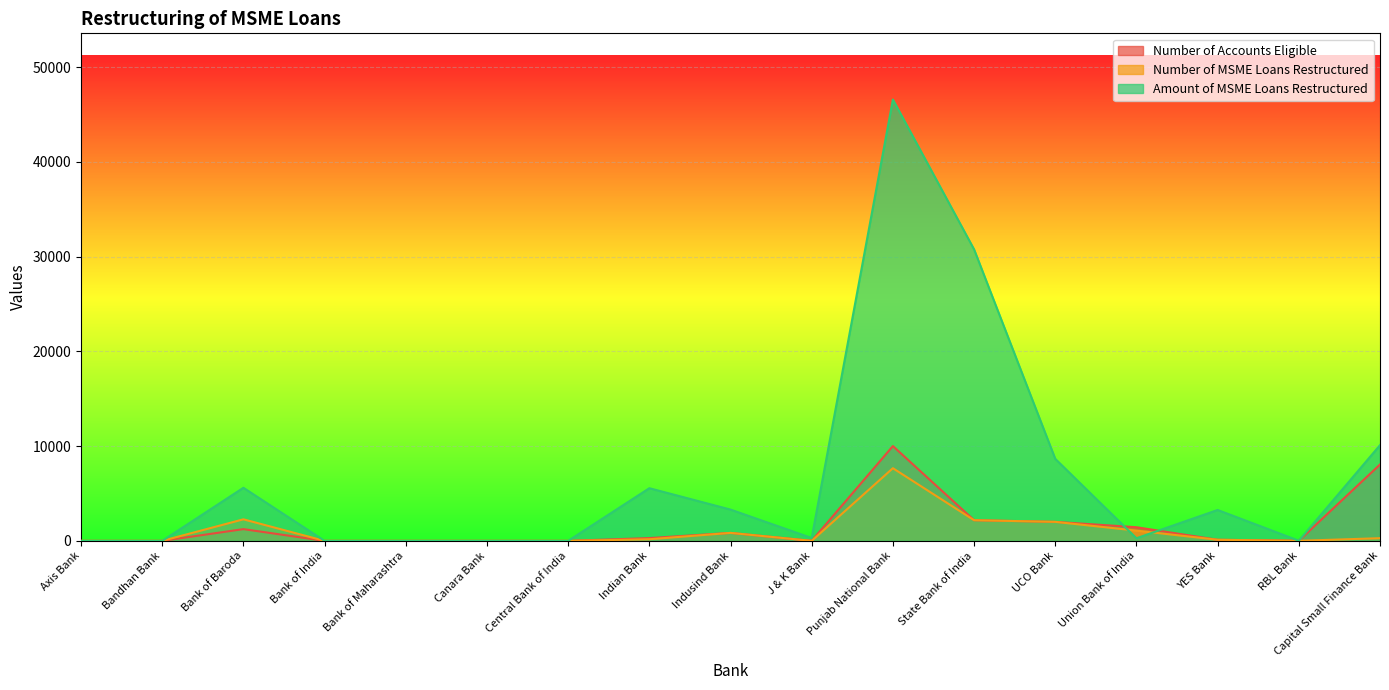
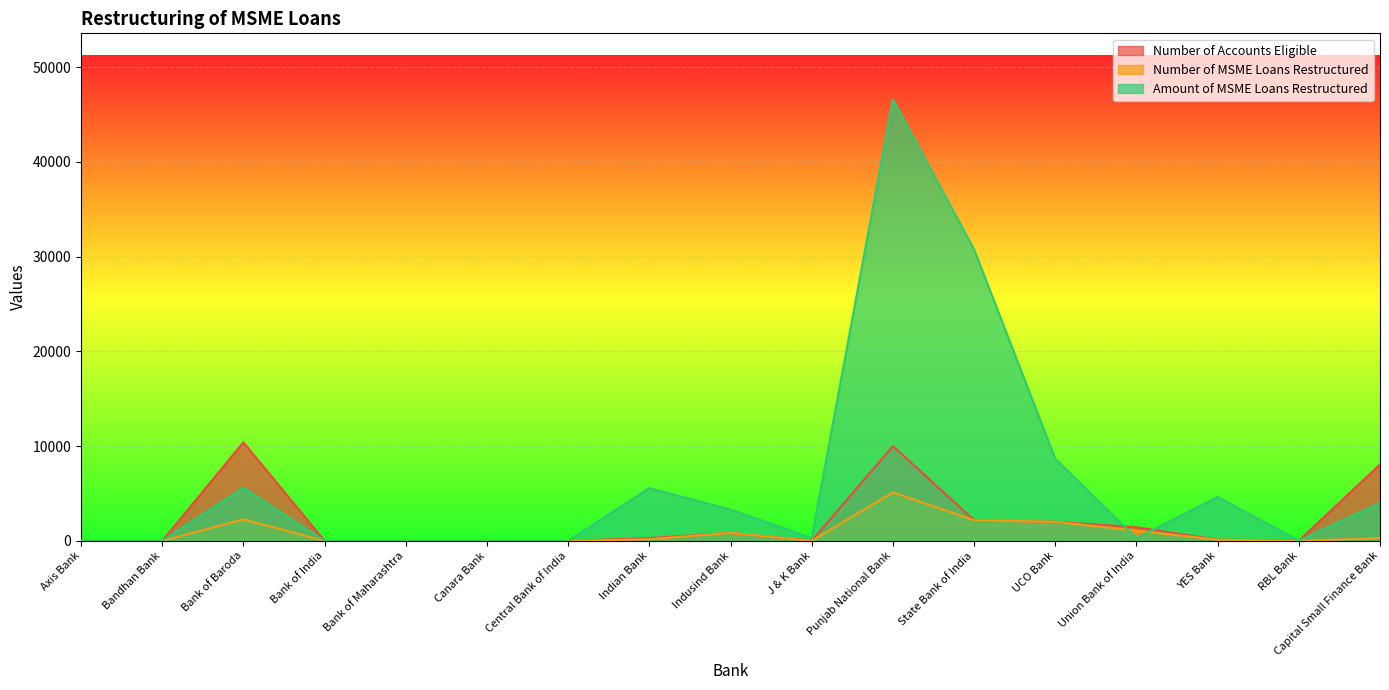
Number of Accounts Eligible, Bank of Baroda: 1000 -> 10000
Number of MSME Loans Restructured, Punjab National Bank: 8000 -> 5000
Amount of MSME Loans Restructured, YES Bank: 3000 -> 5000
Amount of MSME Loans Restructured, Capital Small Finance Bank: 10000 -> 4000
